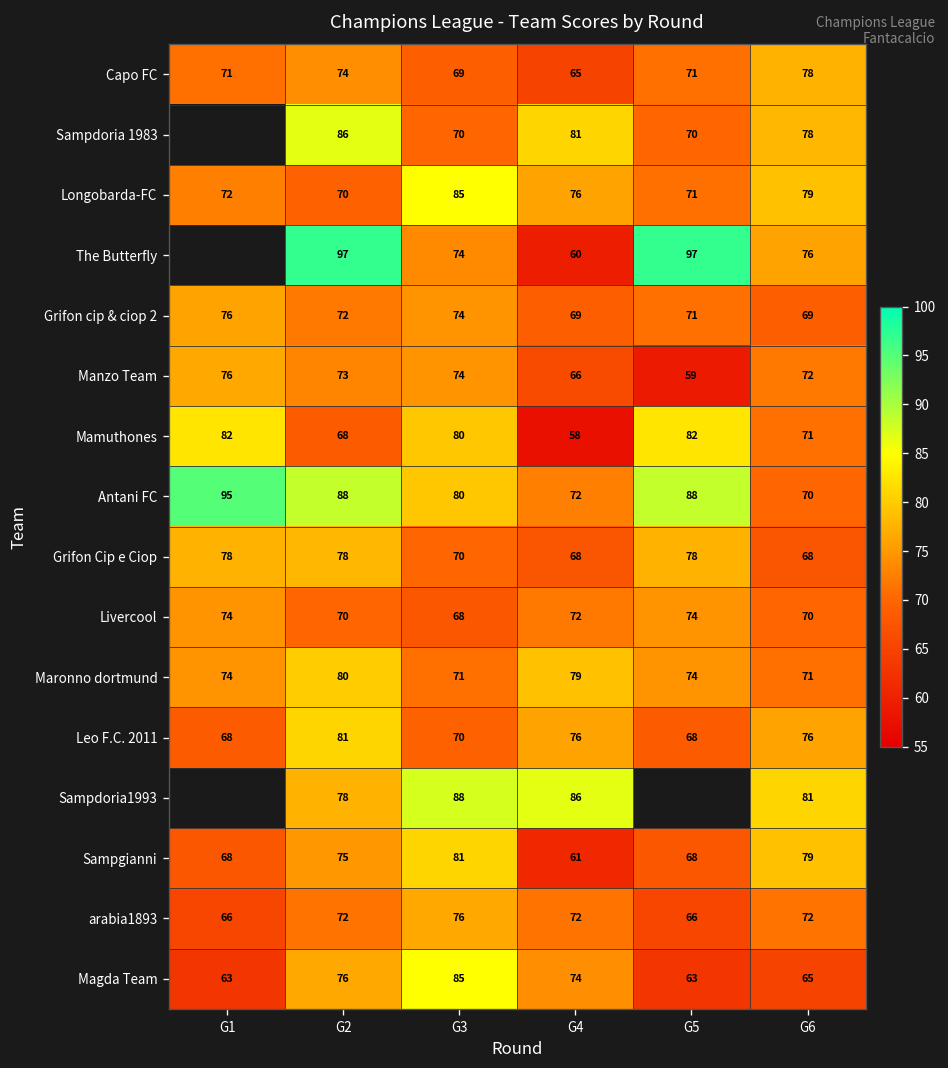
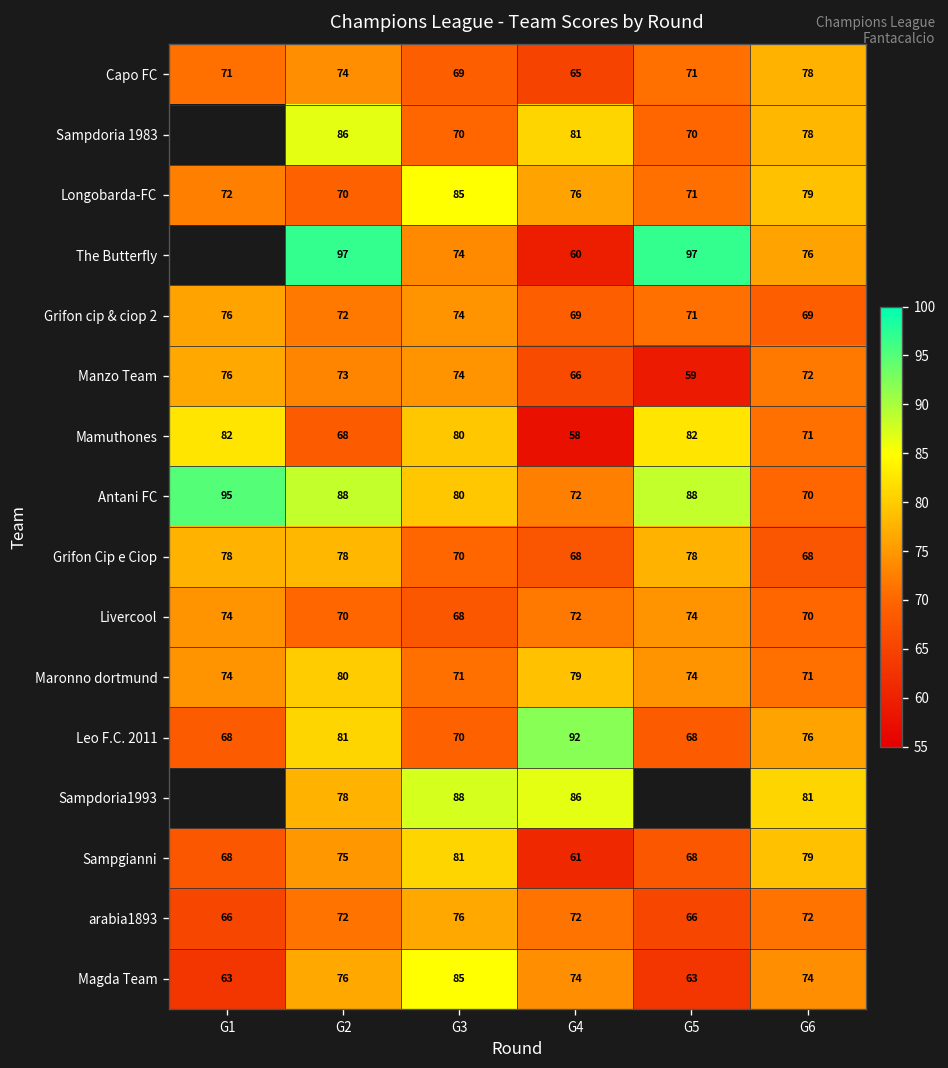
Leo F.C. 2011, G4: 76 -> 92
Magda Team, G6: 65 -> 74
